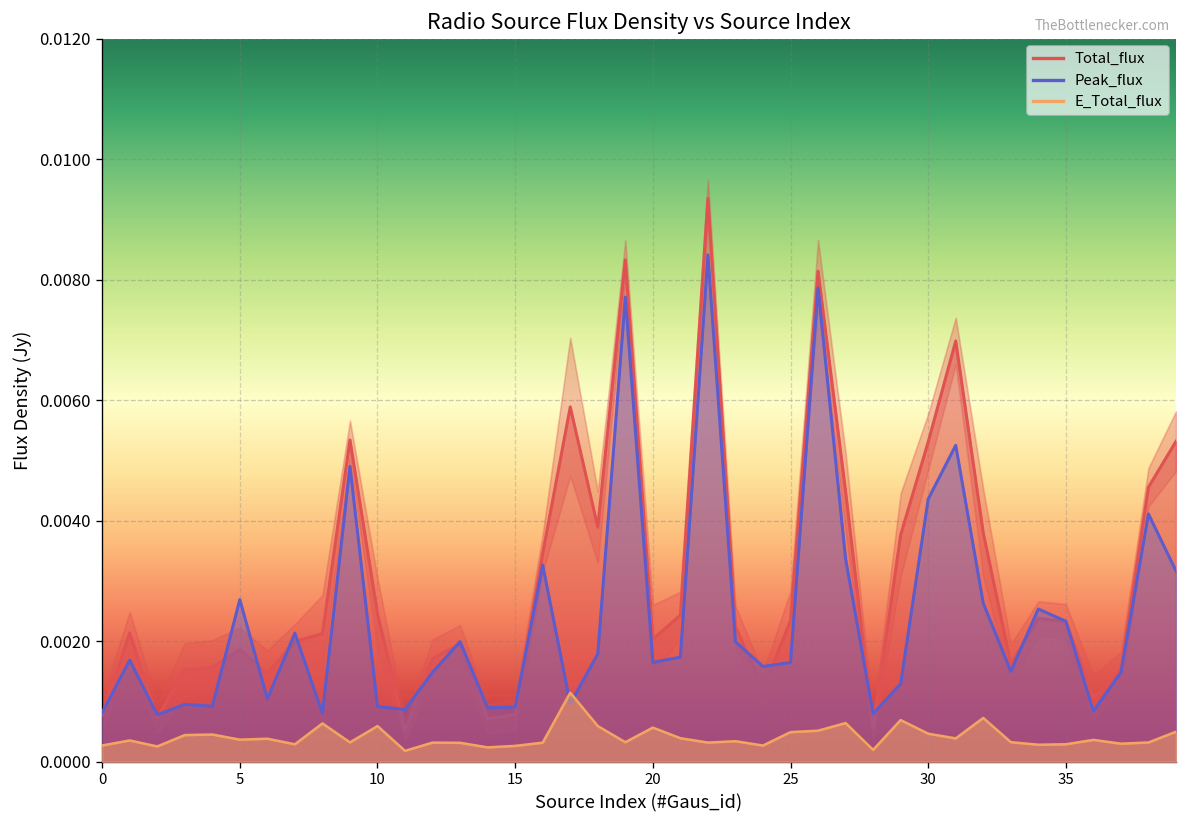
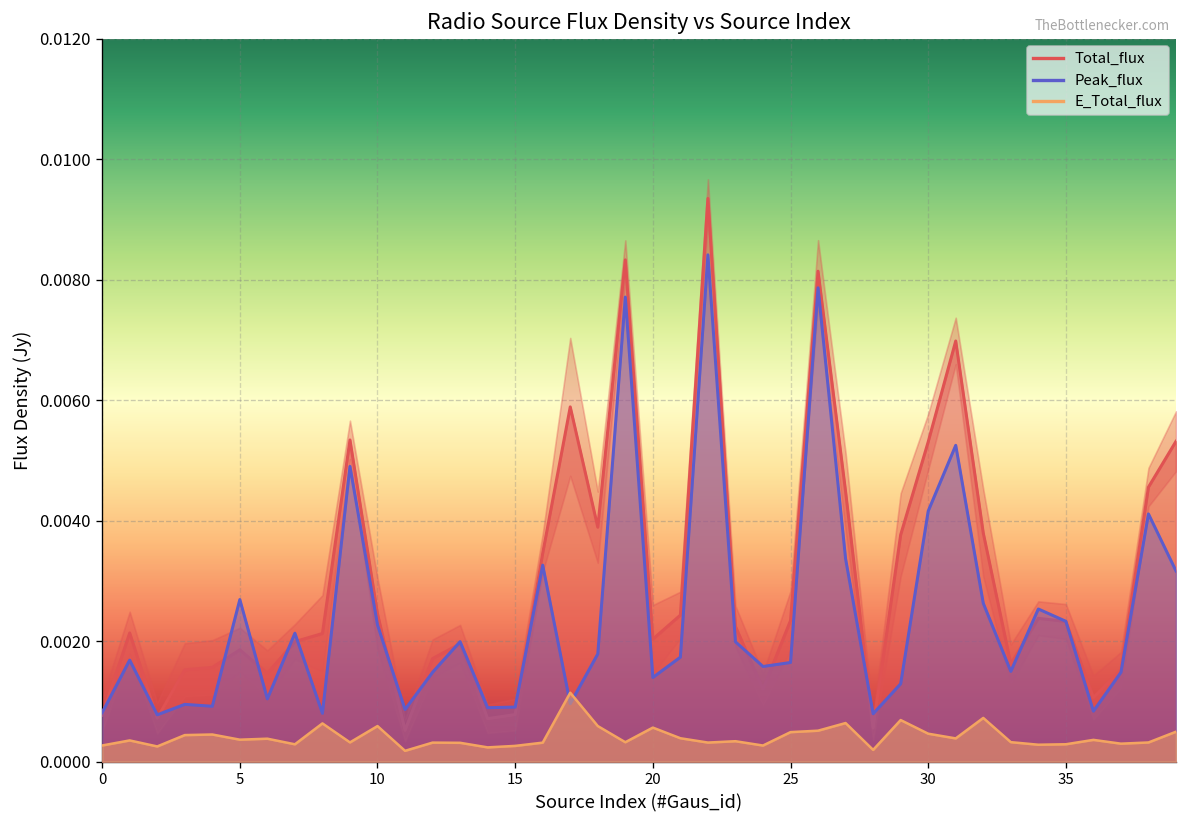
Peak_flux, 10: 0.0009 -> 0.0023
Peak_flux, 20: 0.0016 -> 0.0014
Peak_flux, 30: 0.0044 -> 0.0042
